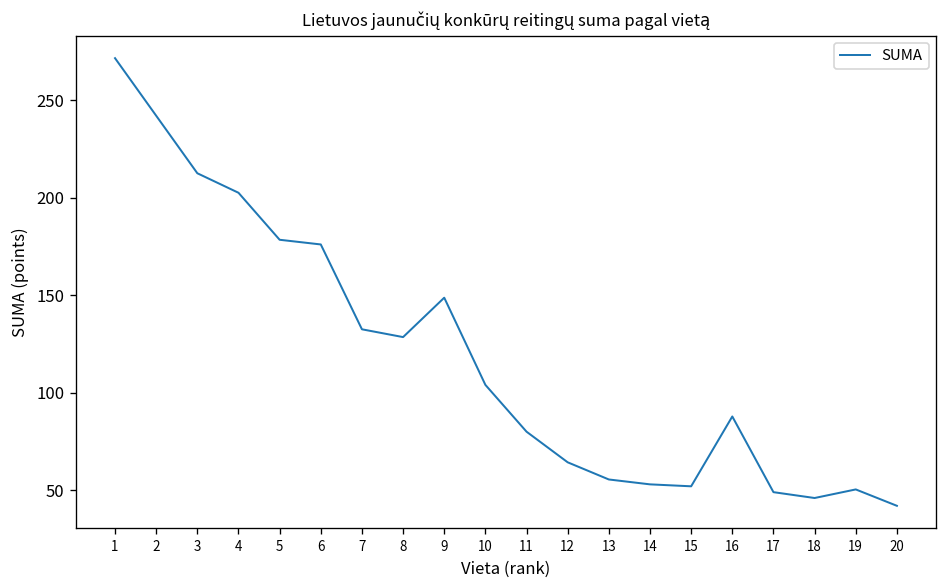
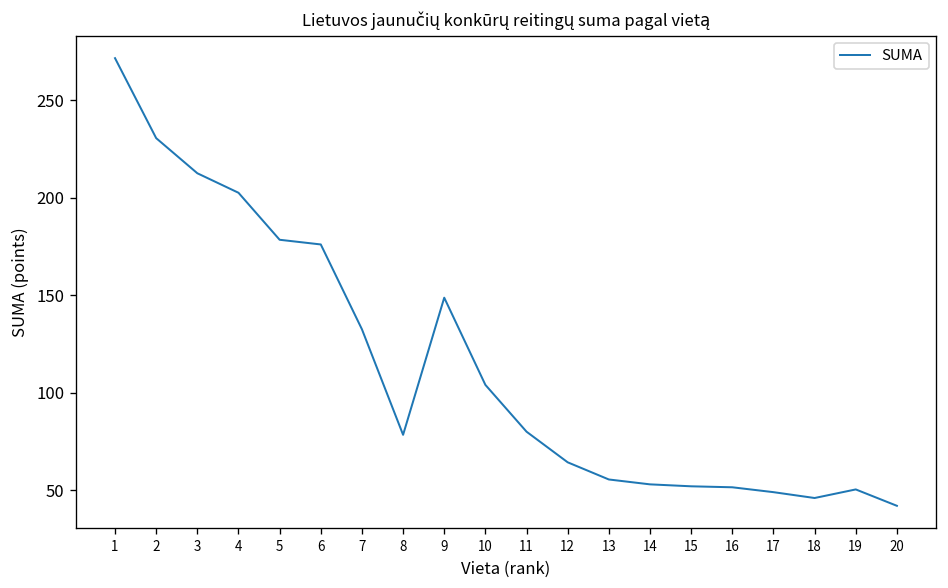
2: 242 -> 231
8: 129 -> 78
16: 88 -> 52
